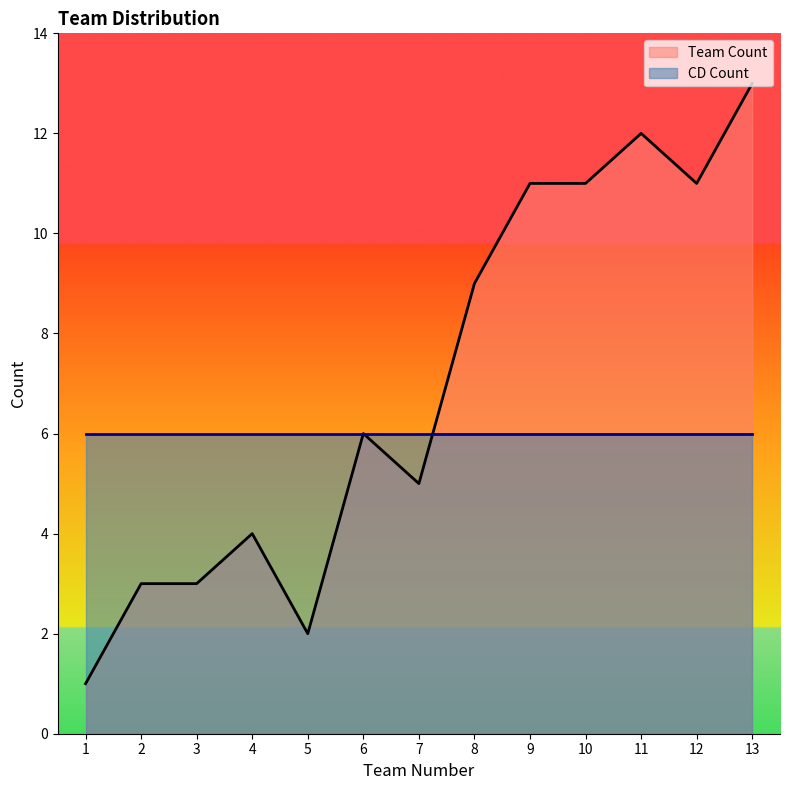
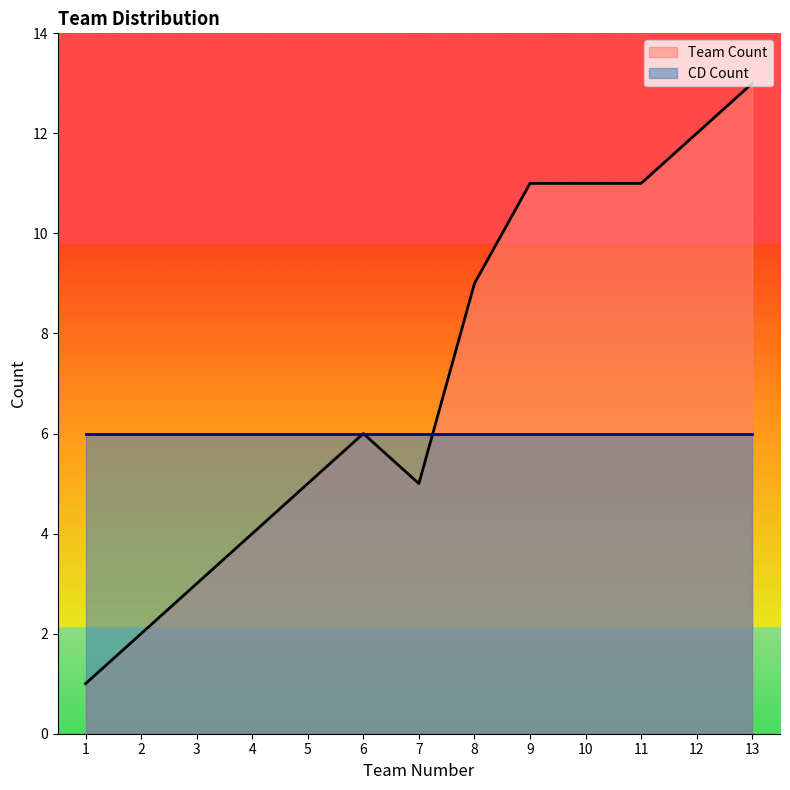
Team Count, 2: 3 -> 2
Team Count, 5: 2 -> 5
Team Count, 11: 12 -> 11
Team Count, 12: 11 -> 12
